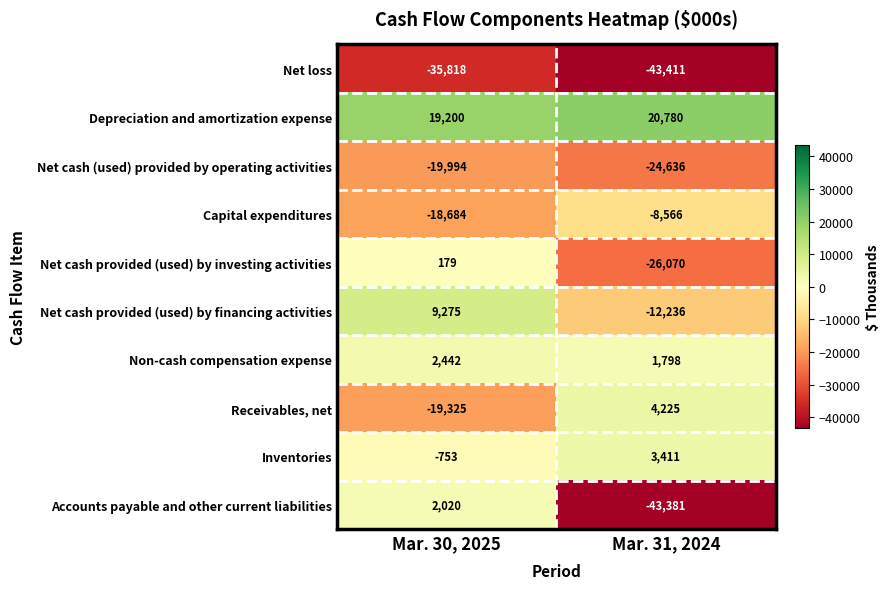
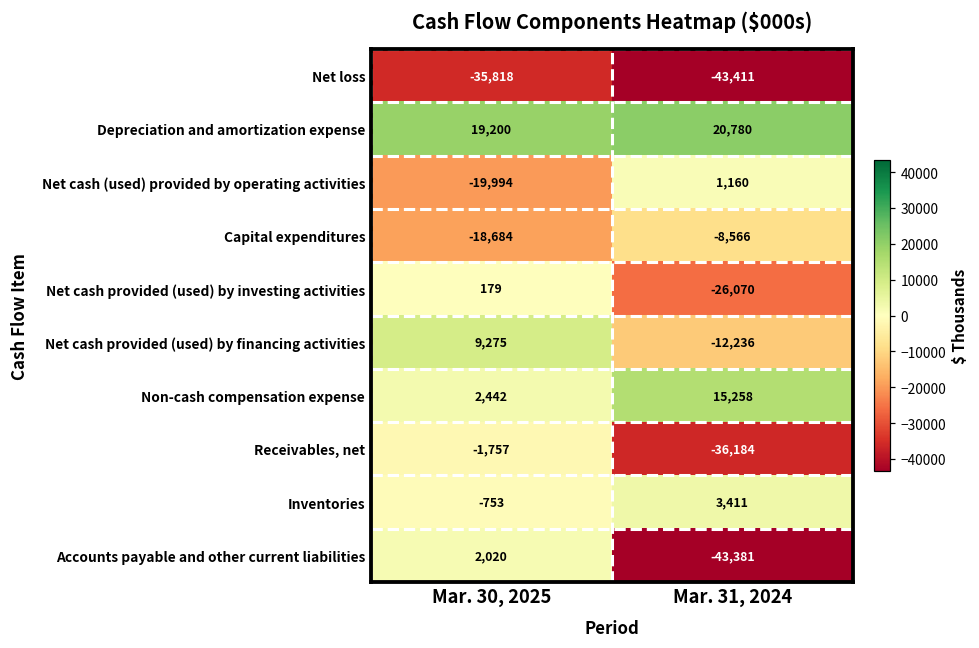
Net cash (used) provided by operating activities, Mar. 31, 2024: -24,636 -> 1,160
Non-cash compensation expense, Mar. 31, 2024: 1,798 -> 15,258
Receivables, net, Mar. 30, 2025: -19,325 -> -1,757
Receivables, net, Mar. 31, 2024: 4,225 -> -36,184
